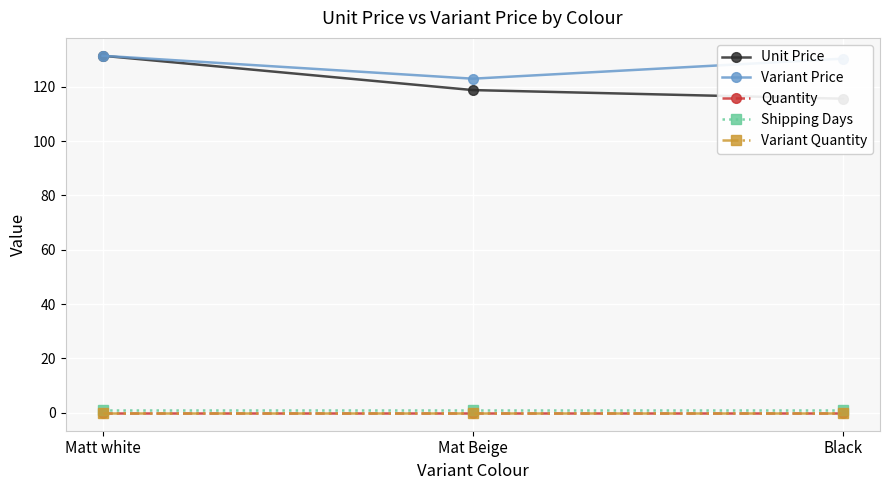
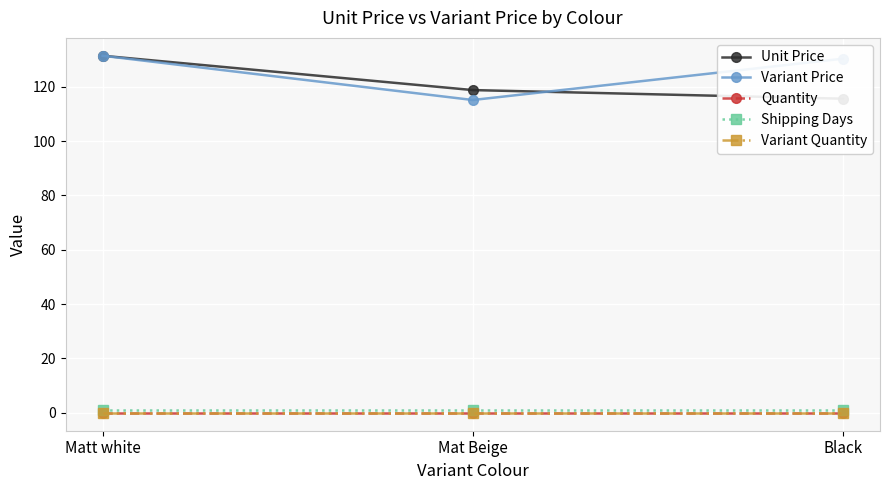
Variant Price, Mat Beige: 123 -> 115
